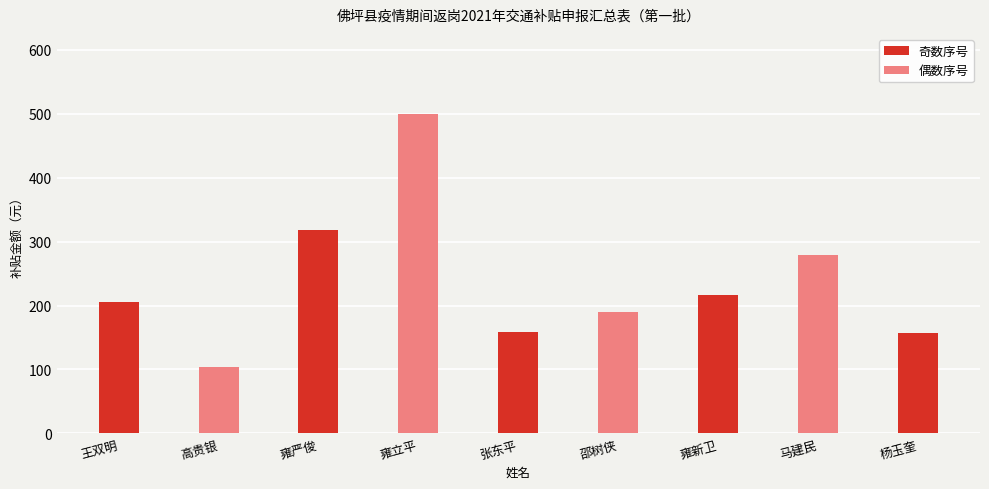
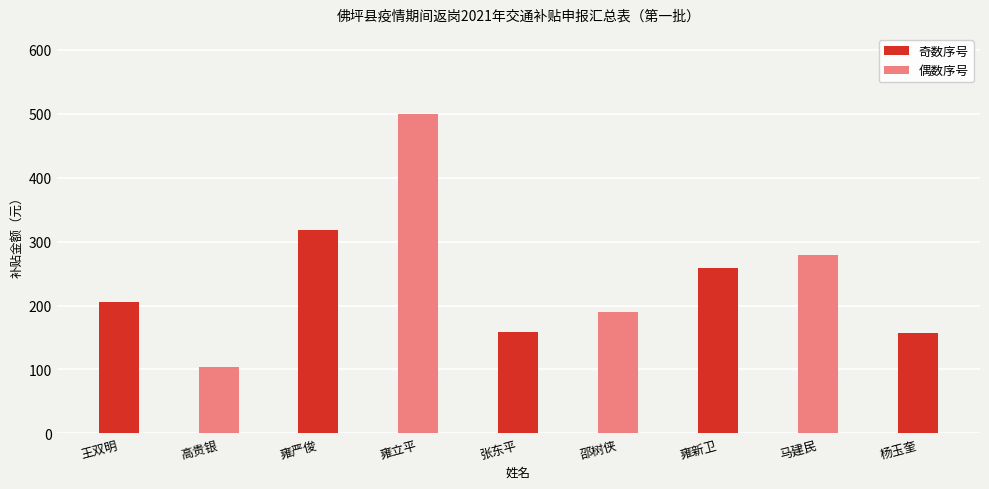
雍新卫: 220 -> 260
